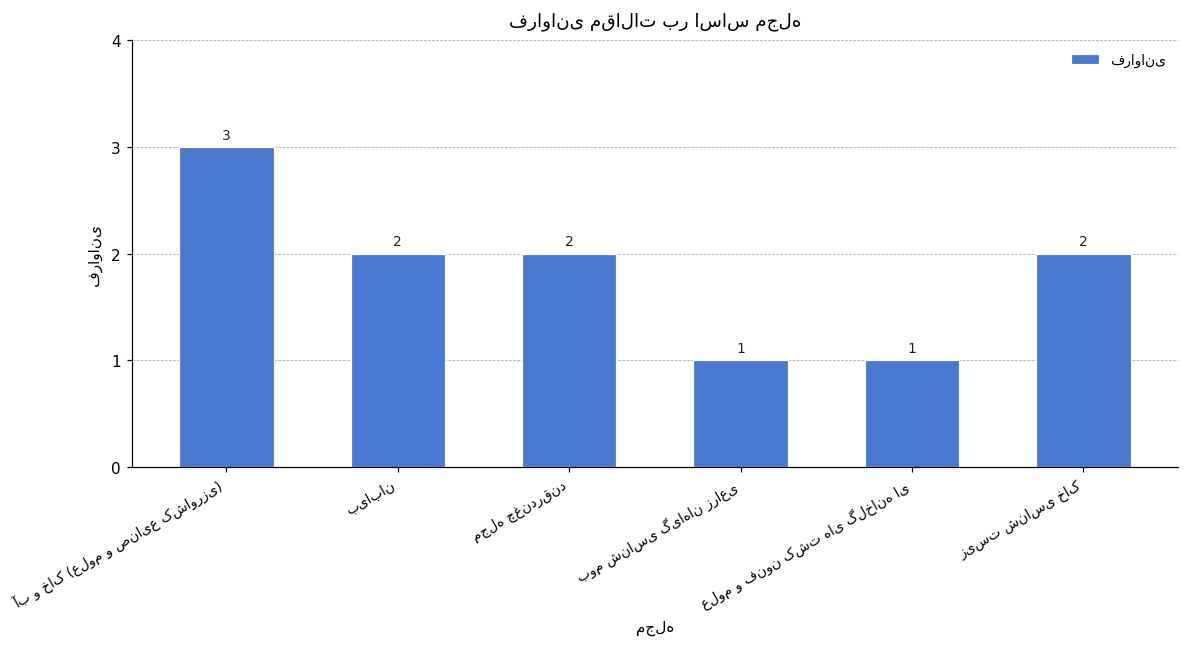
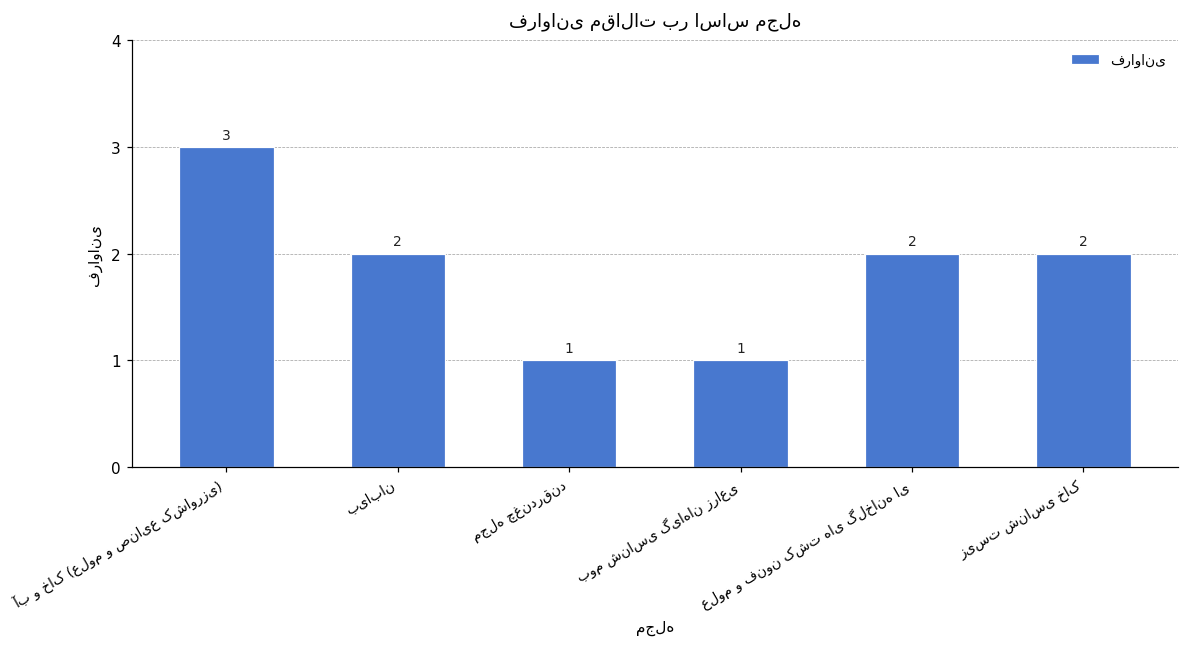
مجله چغندرقند: 2 -> 1
علوم و فنون کشت های گلخانه ای: 1 -> 2
